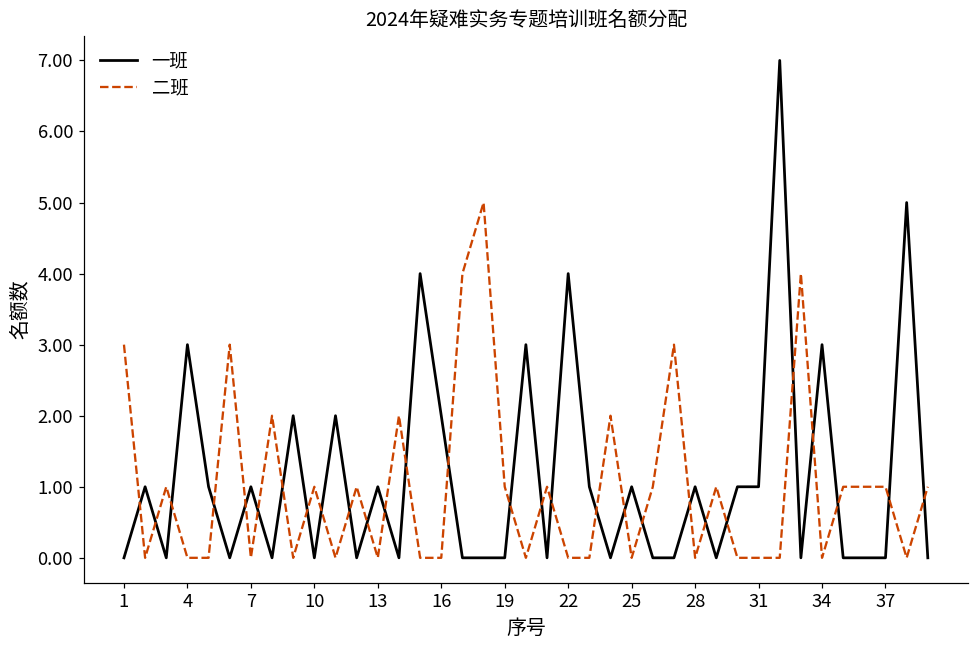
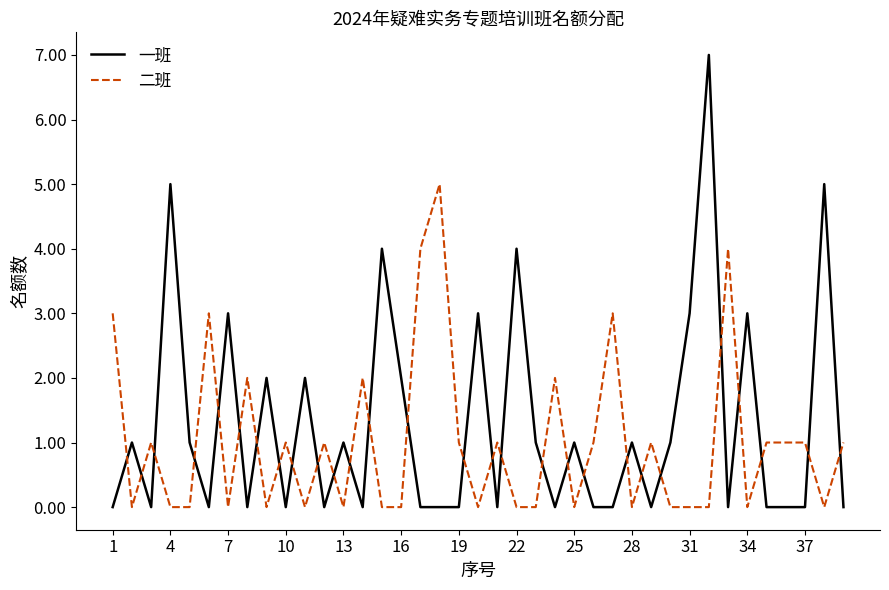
一班, 4: 3 -> 5
一班, 7: 1 -> 3
一班, 31: 1 -> 3
